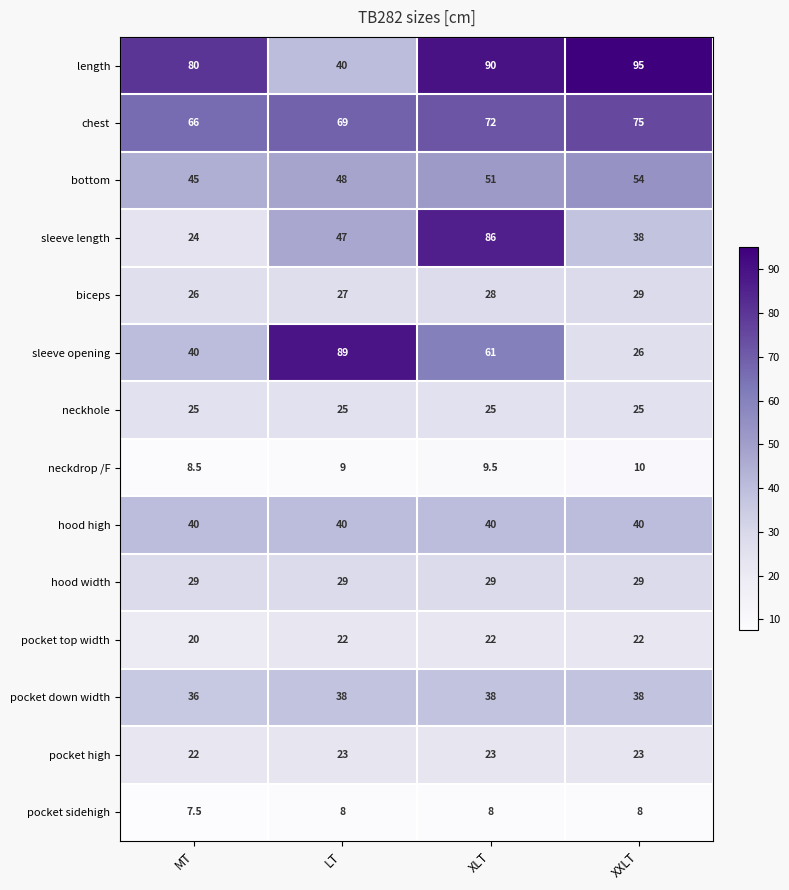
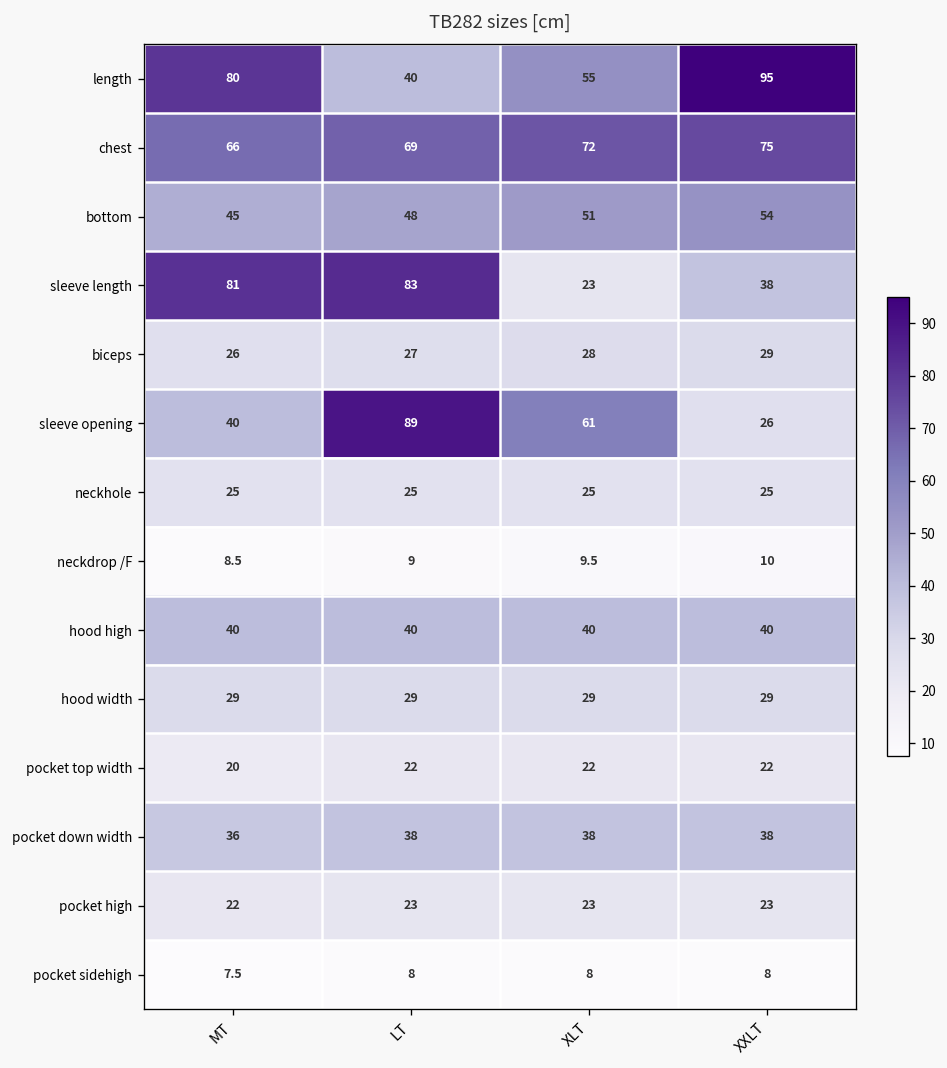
length, XLT: 90 -> 55
sleeve length, MT: 24 -> 81
sleeve length, LT: 47 -> 83
sleeve length, XLT: 86 -> 23
